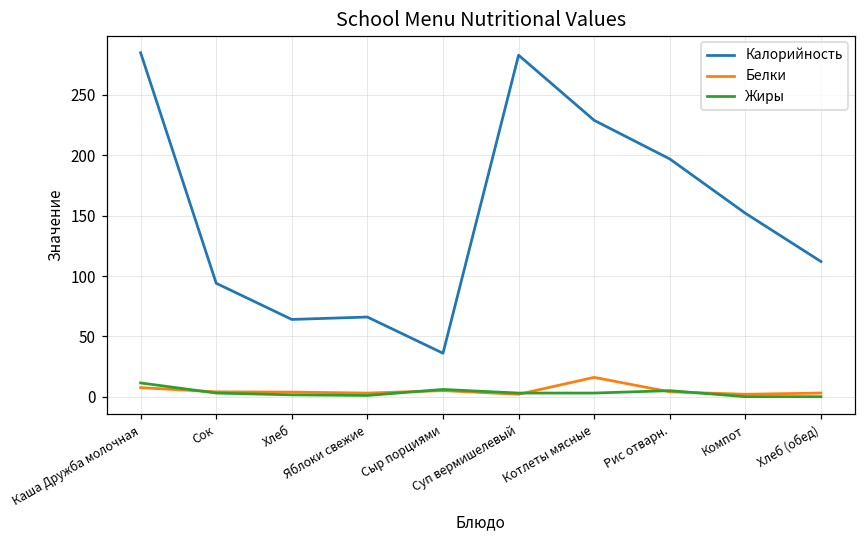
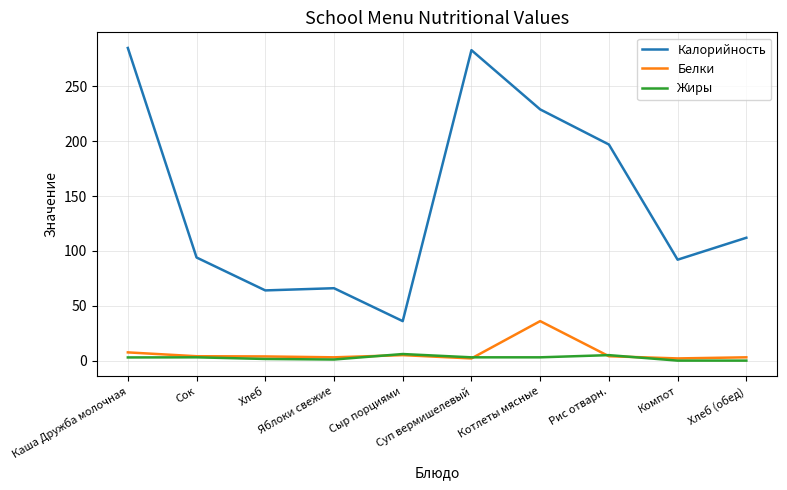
Жиры, Каша Дружба молочная: 11 -> 3
Белки, Котлеты мясные: 16 -> 36
Калорийность, Компот: 152 -> 92
